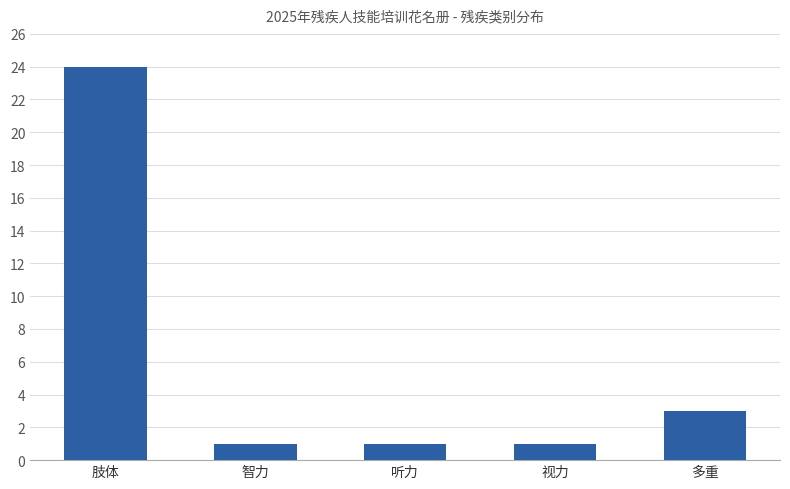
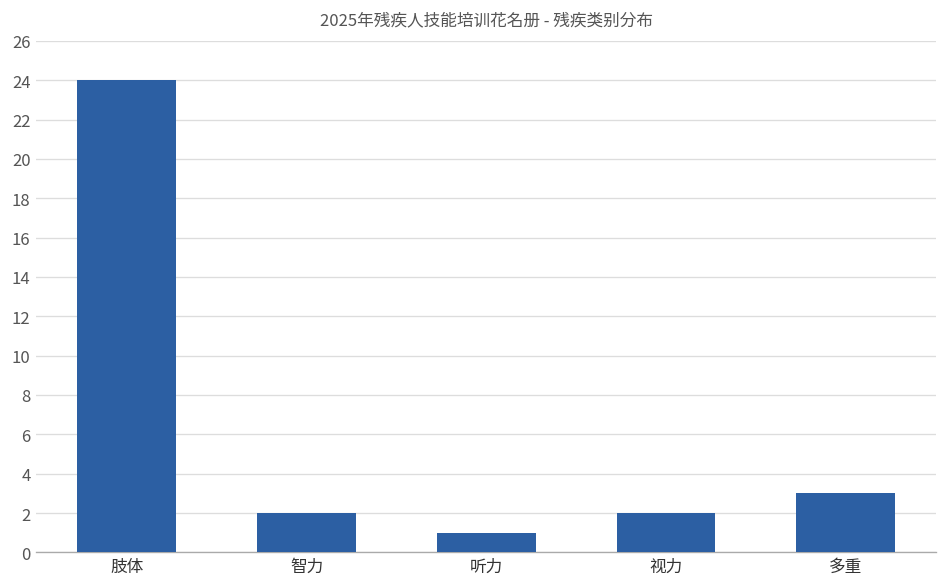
智力: 1 -> 2
视力: 1 -> 2
